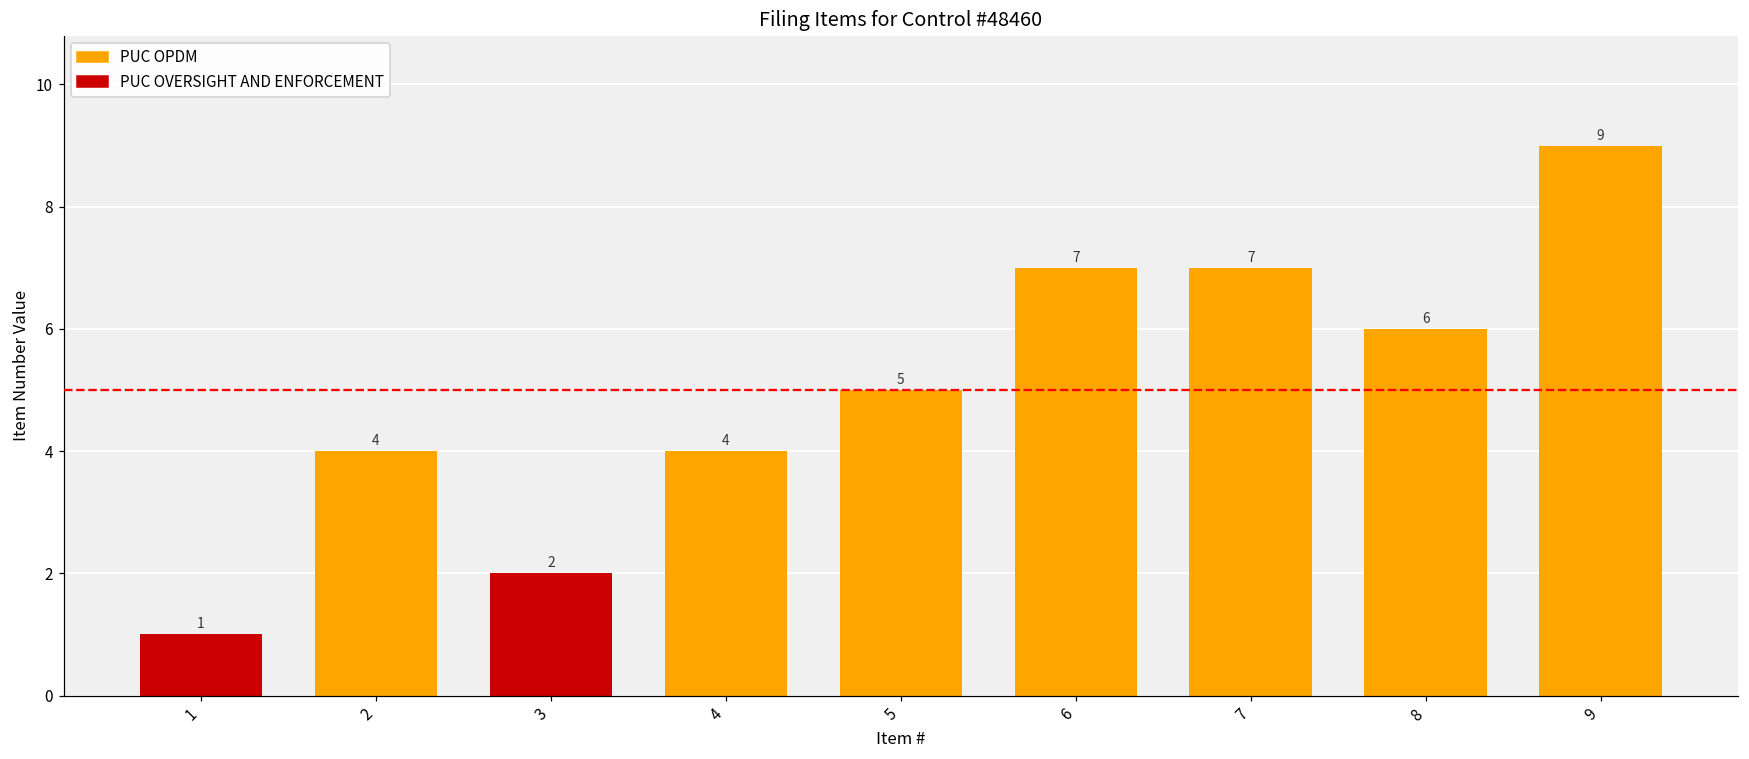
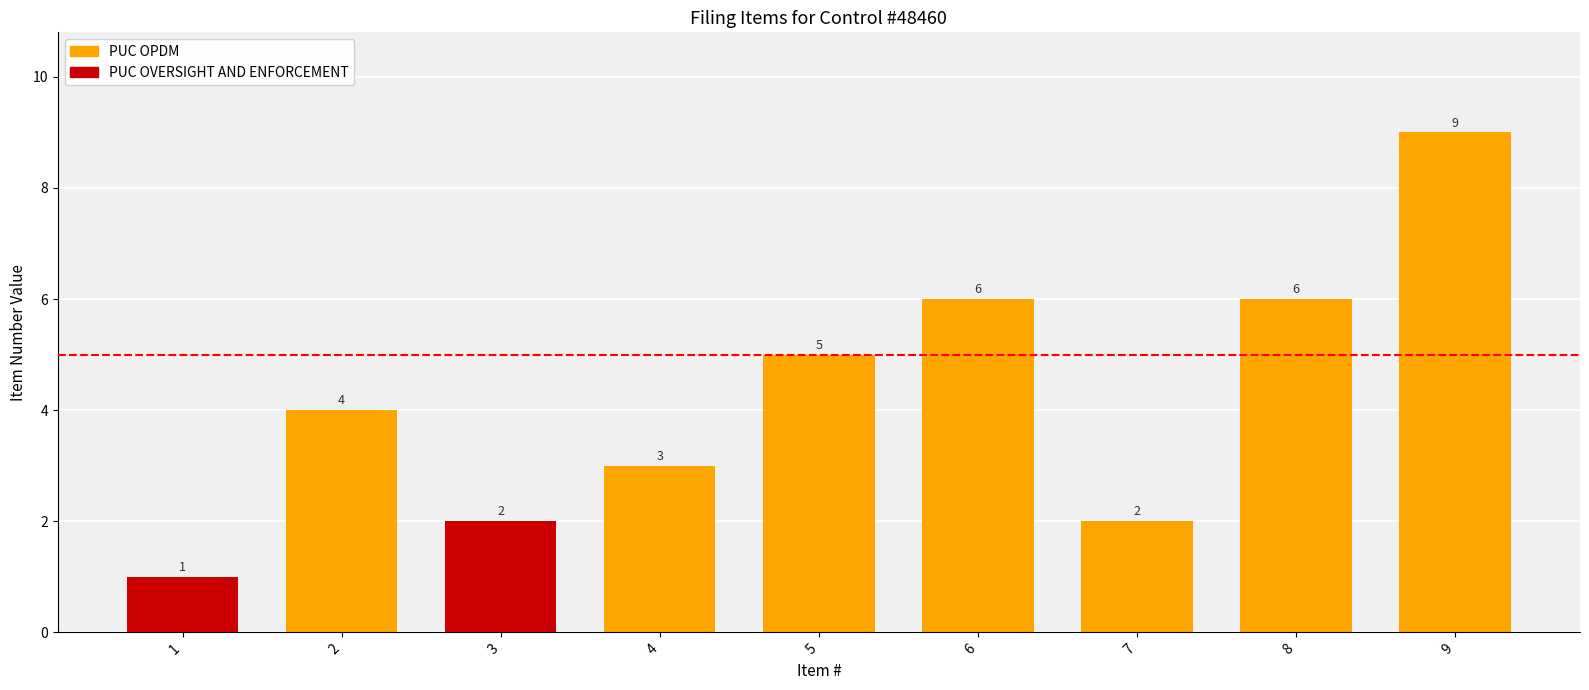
4: 4 -> 3
6: 7 -> 6
7: 7 -> 2
